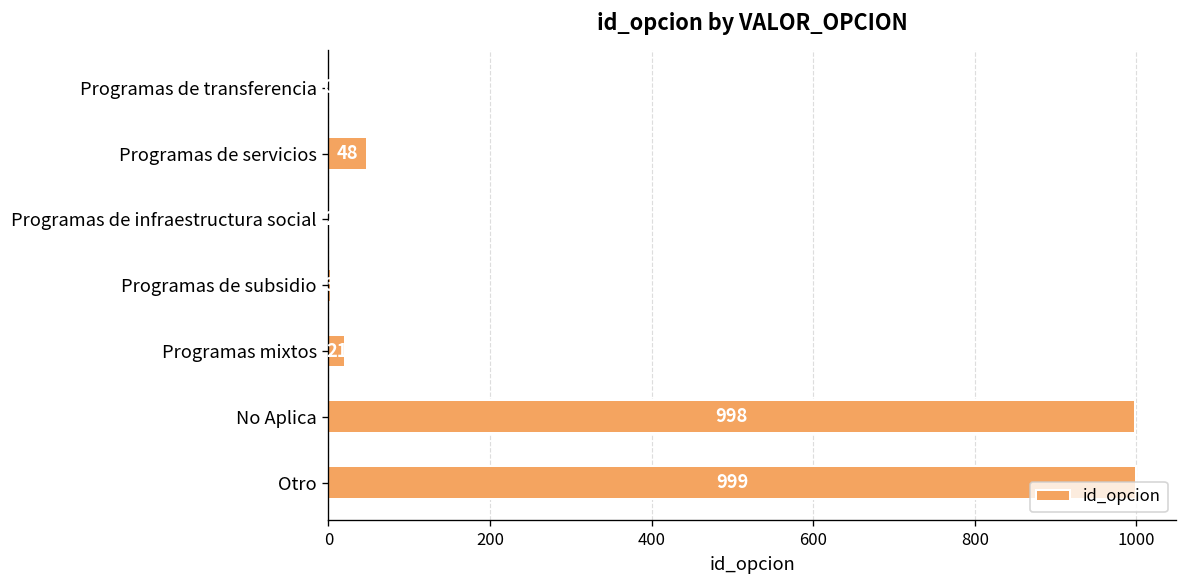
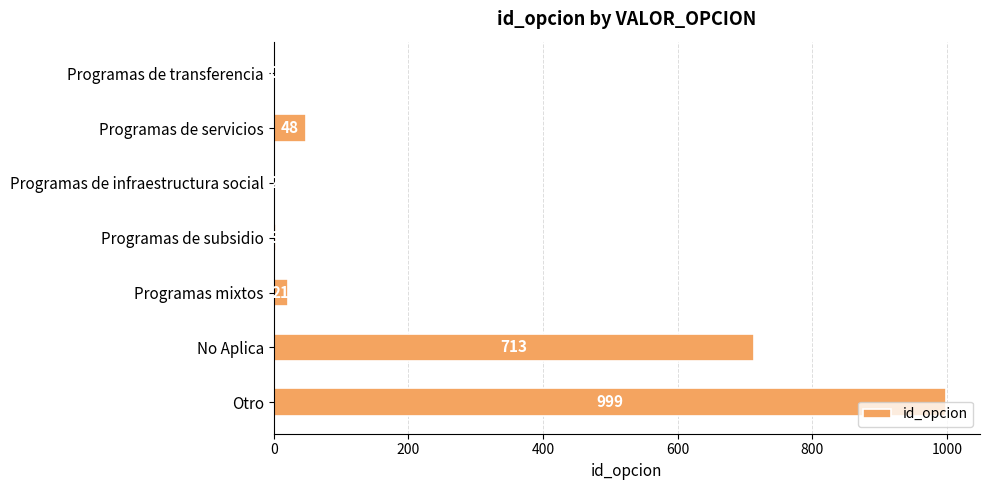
No Aplica: 998 -> 713
